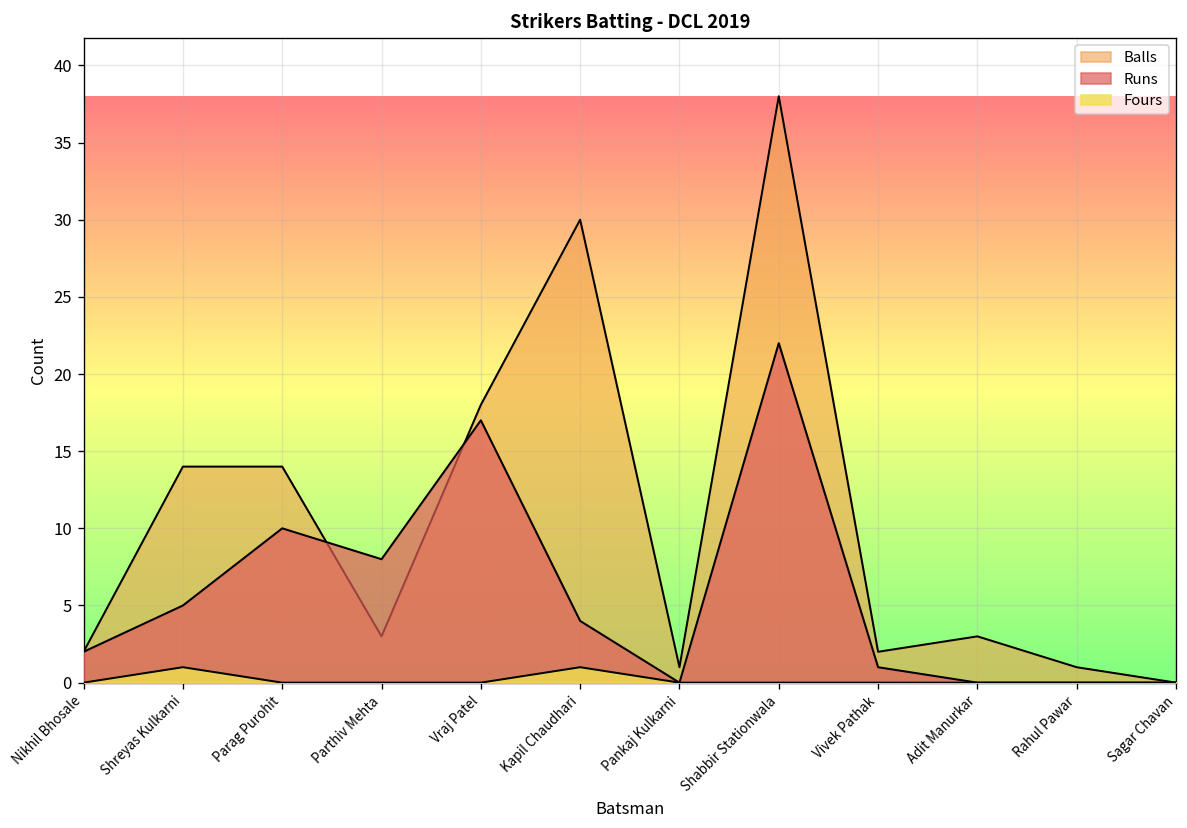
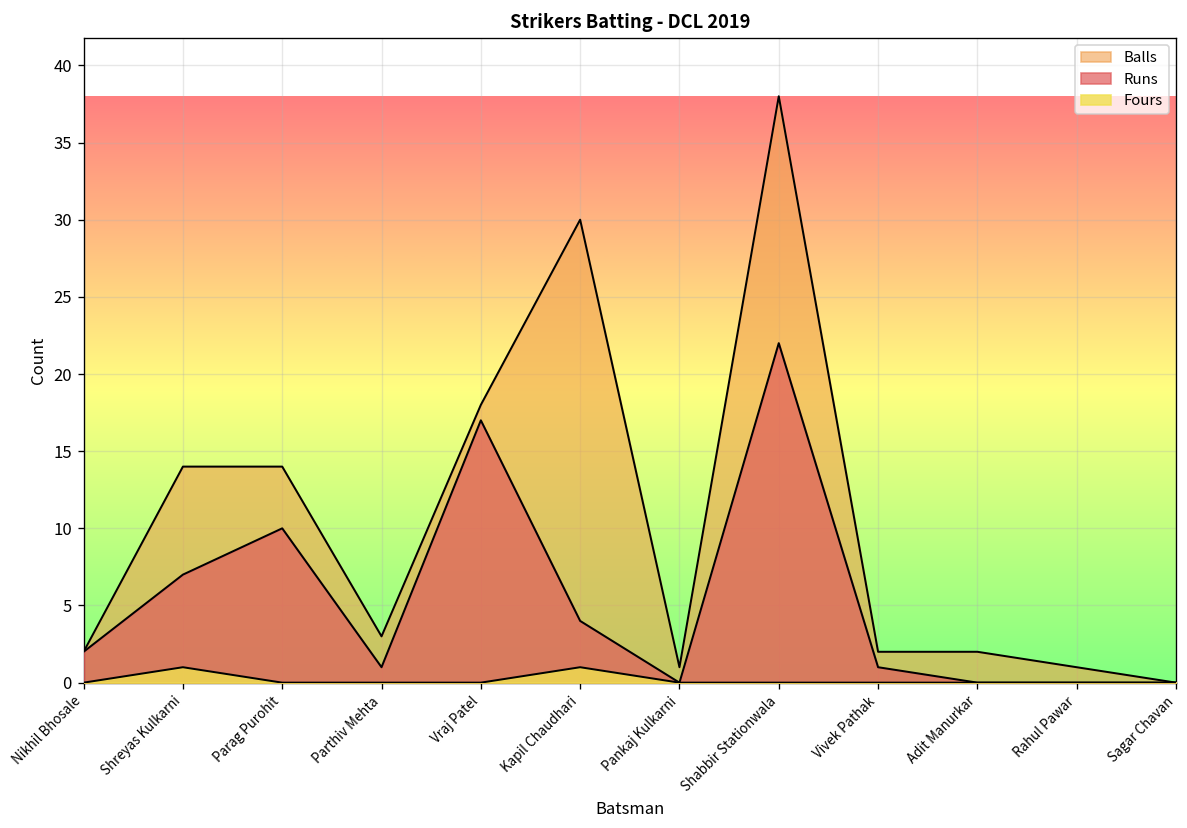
Runs, Shreyas Kulkarni: 5 -> 7
Runs, Parthiv Mehta: 8 -> 1
Balls, Adit Manurkar: 3 -> 2
